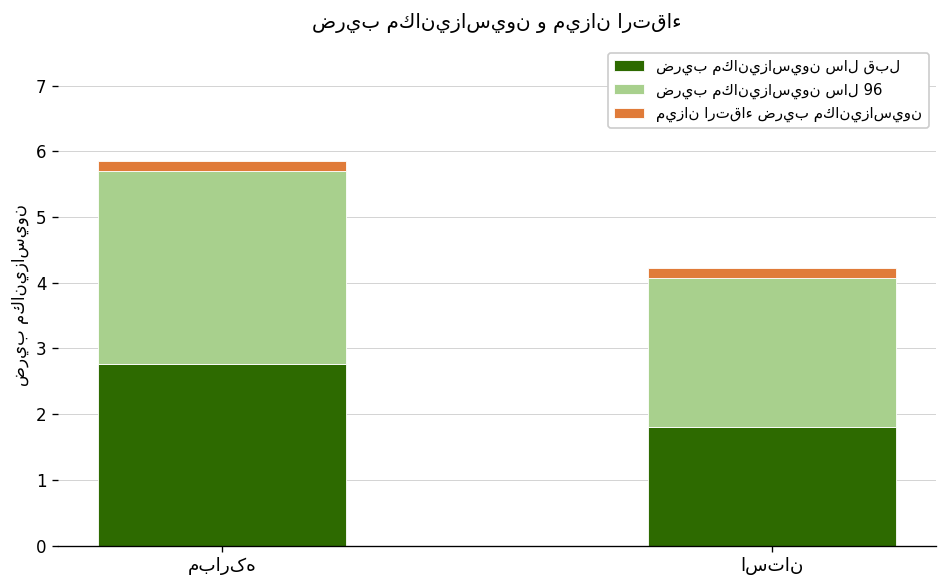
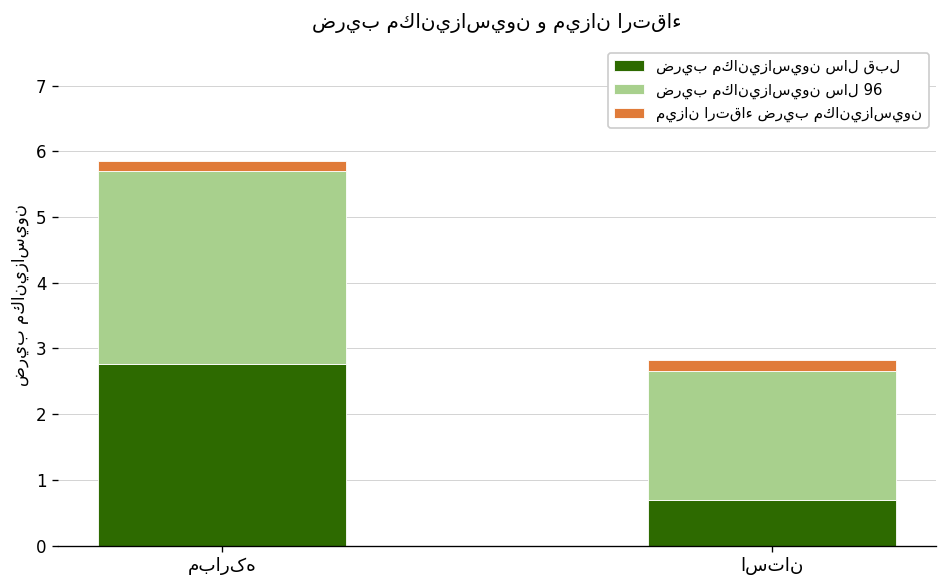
ضريب مكانيزاسيون سال قبل, استان: 1.8 -> 0.7
ضريب مكانيزاسيون سال 96, استان: 2.3 -> 2.0
